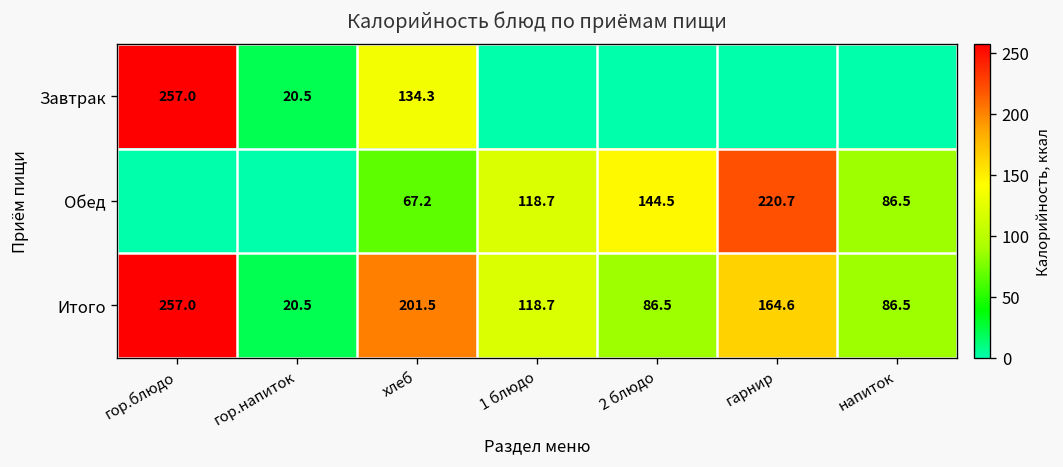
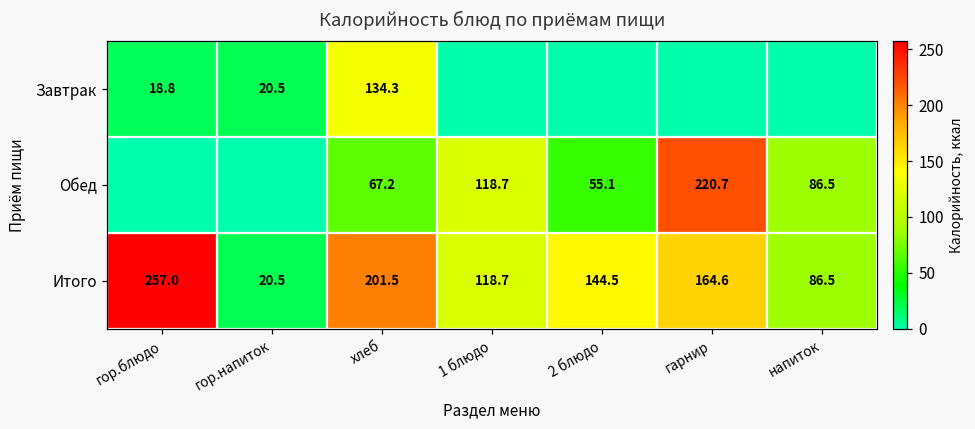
Завтрак, гор.блюдо: 257.0 -> 18.8
Обед, 2 блюдо: 144.5 -> 55.1
Итого, 2 блюдо: 86.5 -> 144.5
